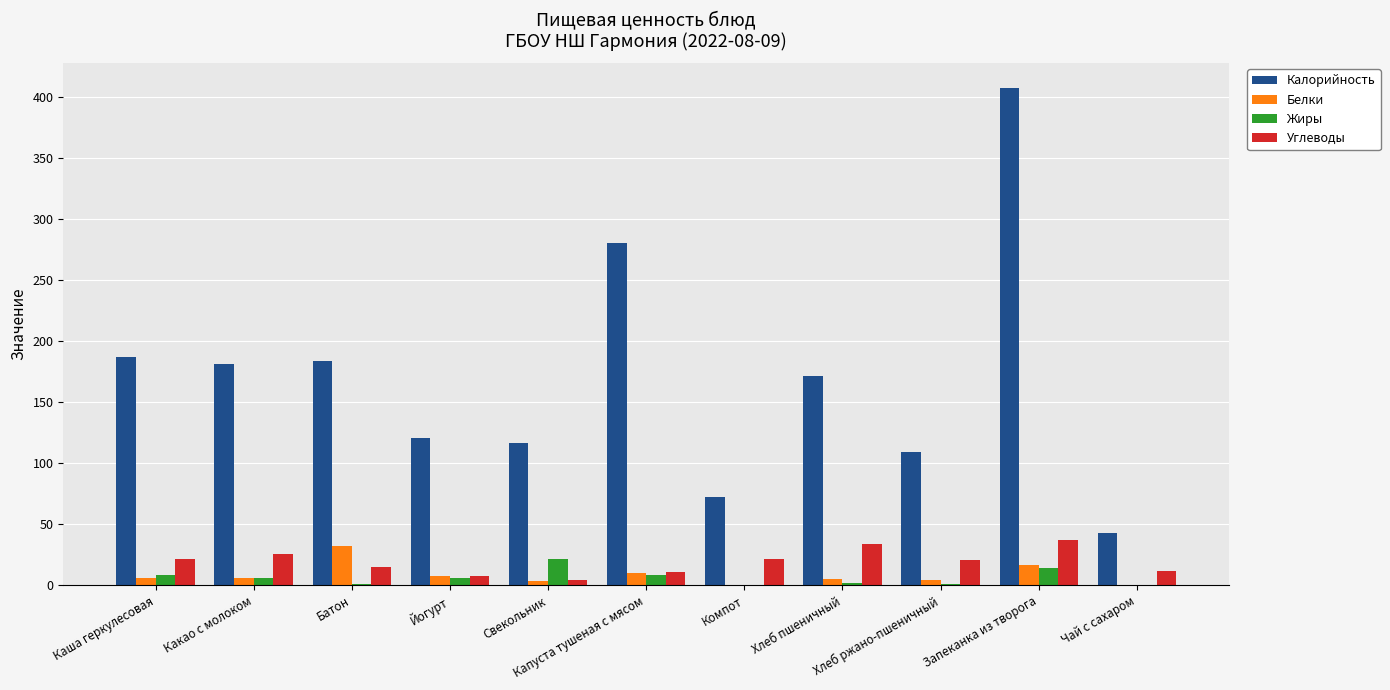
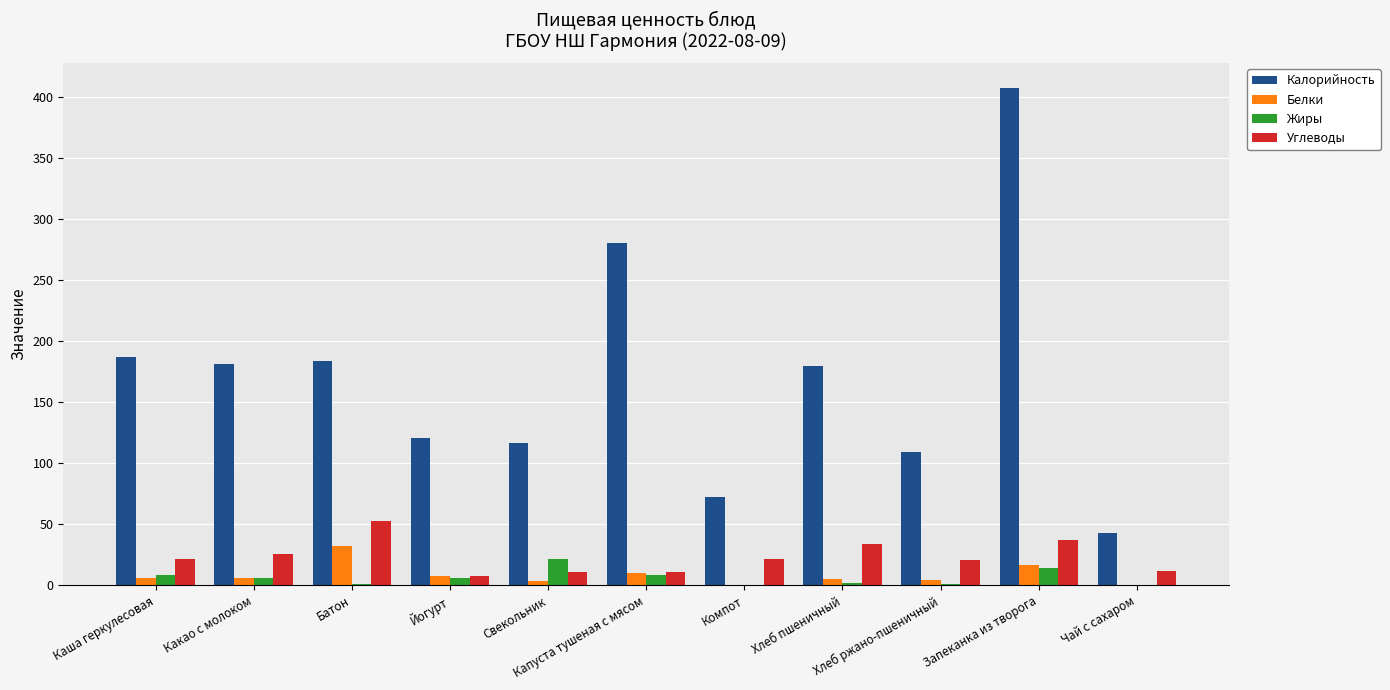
Углеводы, Батон: 15 -> 53
Углеводы, Свекольник: 4 -> 11
Калорийность, Хлеб пшеничный: 172 -> 180
